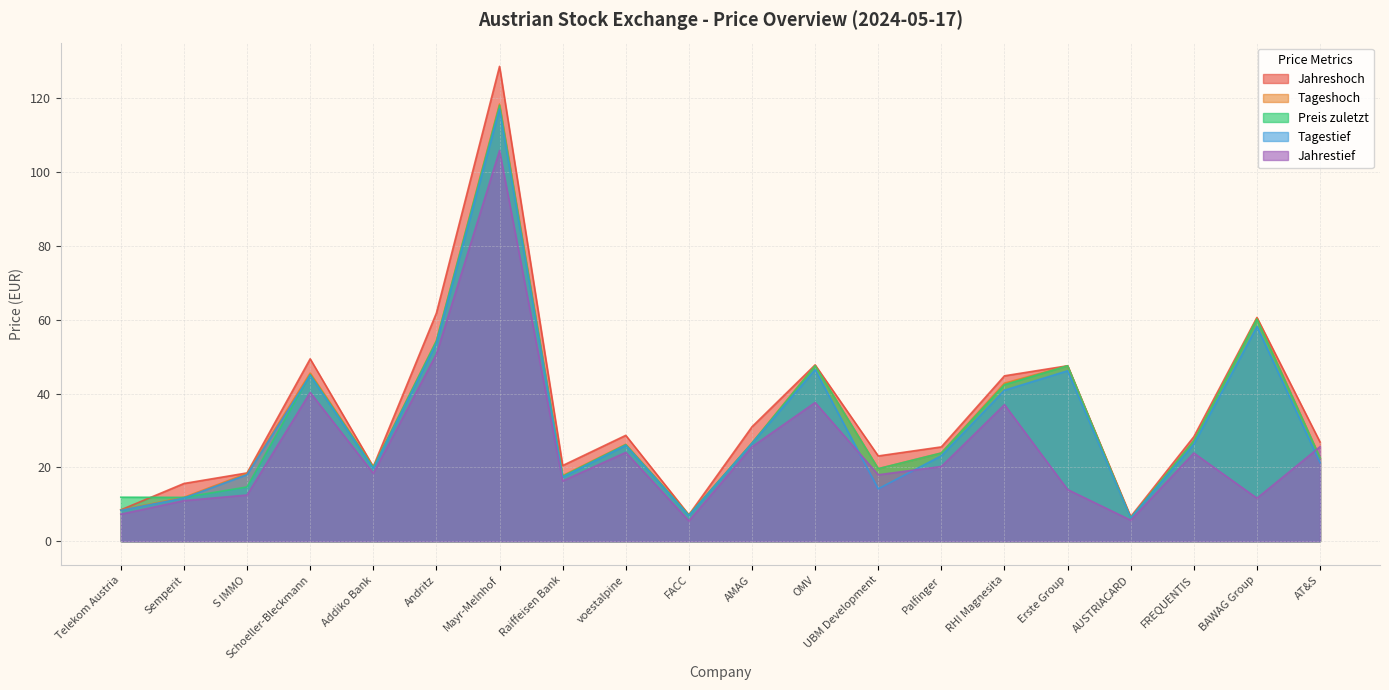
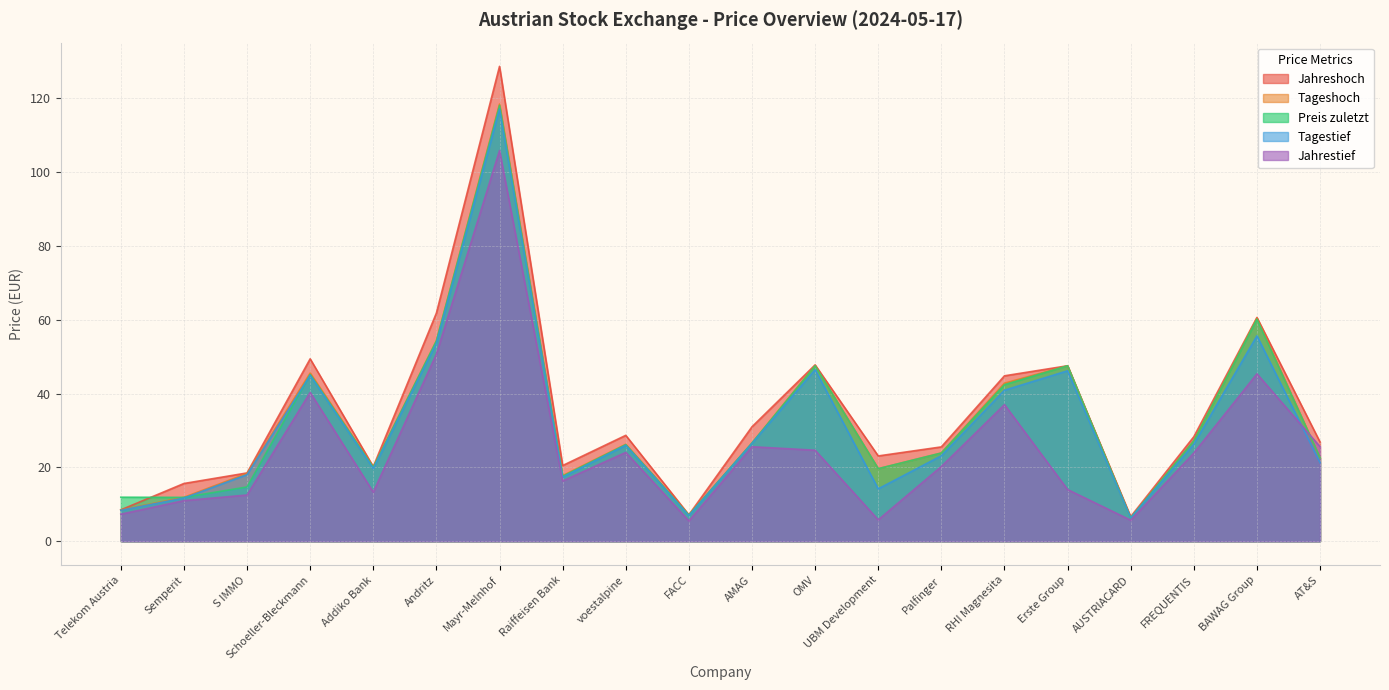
Jahrestief, Addiko Bank: 18 -> 13
Jahrestief, OMV: 38 -> 25
Jahrestief, UBM Development: 18 -> 6
Tagestief, BAWAG Group: 58 -> 56
Jahrestief, BAWAG Group: 12 -> 45
